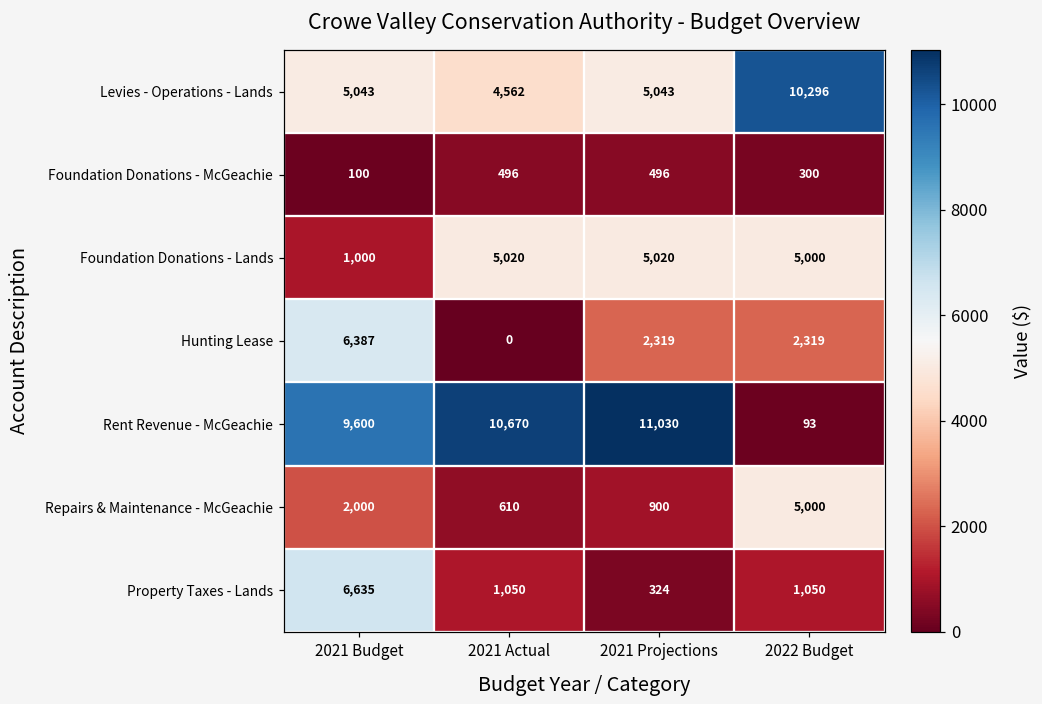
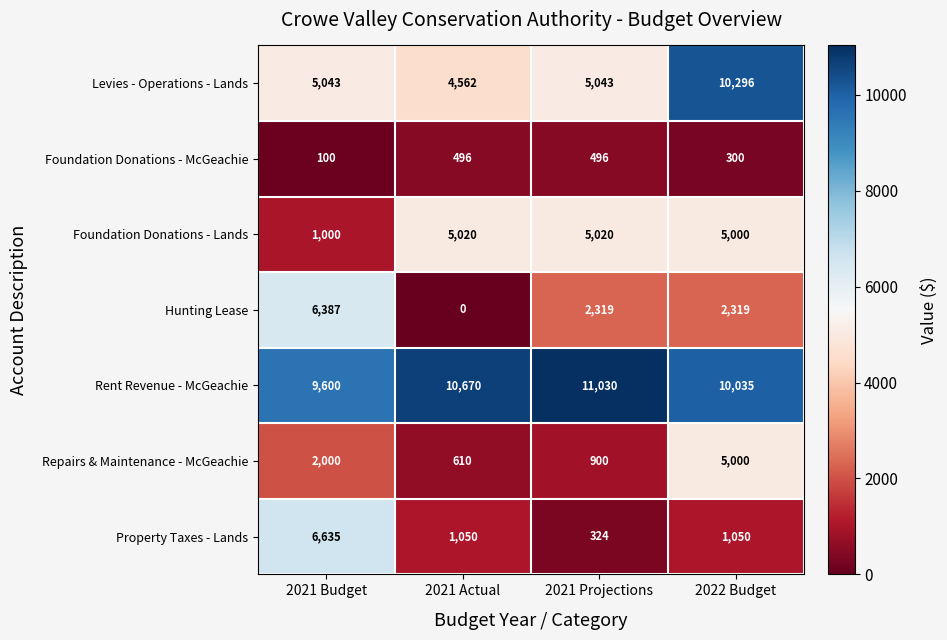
Rent Revenue - McGeachie, 2022 Budget: 93 -> 10,035
